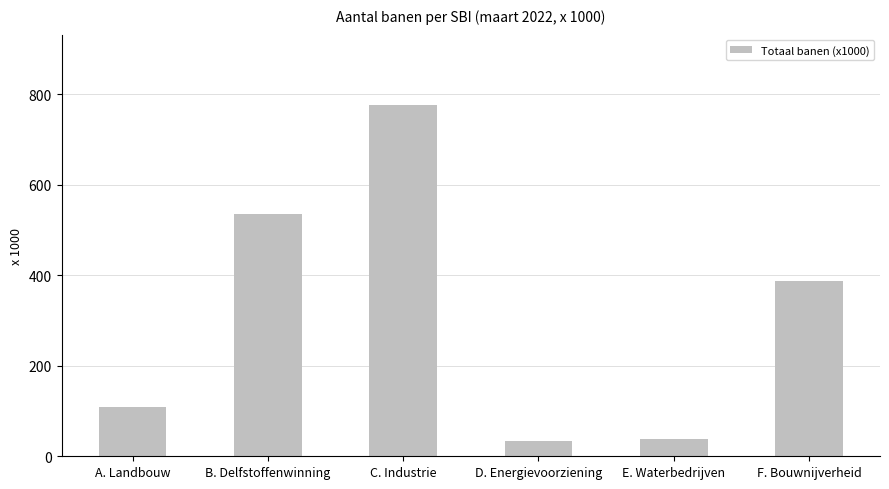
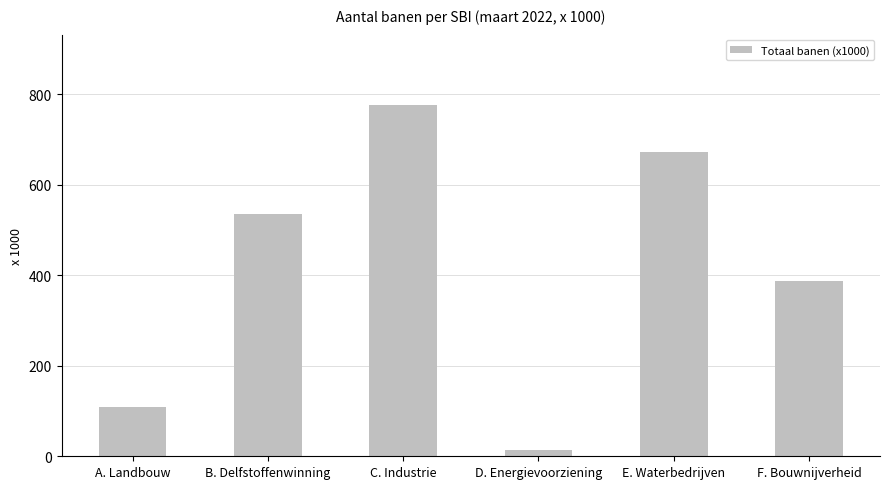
D. Energievoorziening: 30 -> 10
E. Waterbedrijven: 40 -> 670
